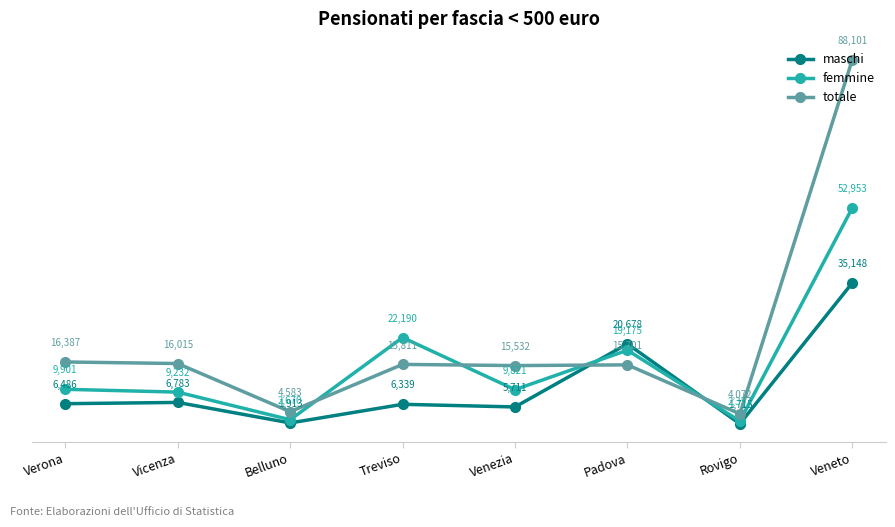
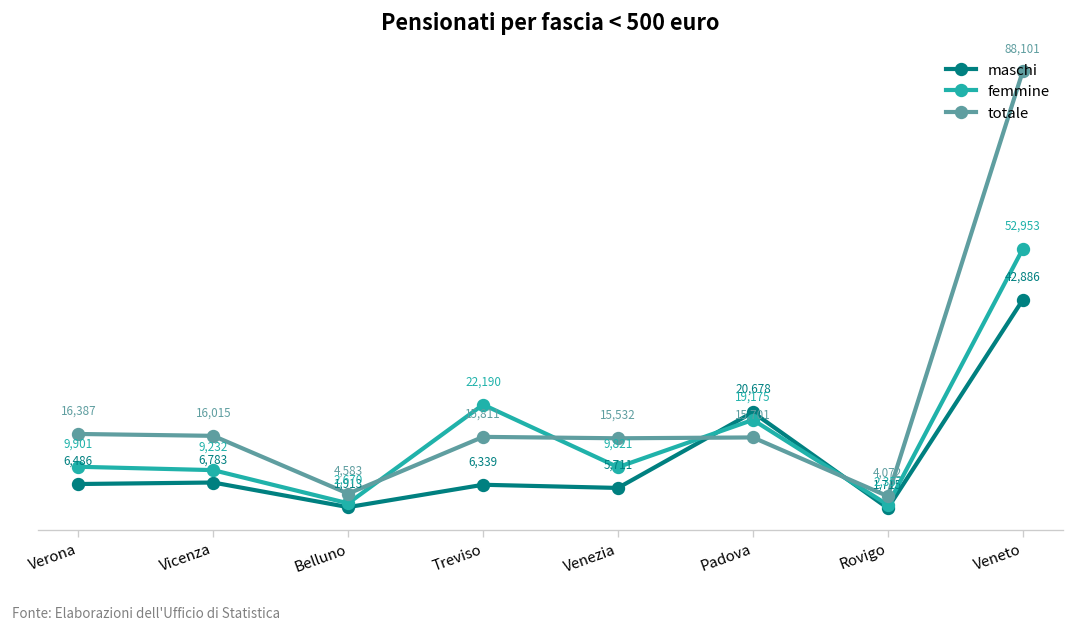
maschi, Veneto: 35,148 -> 42,886
